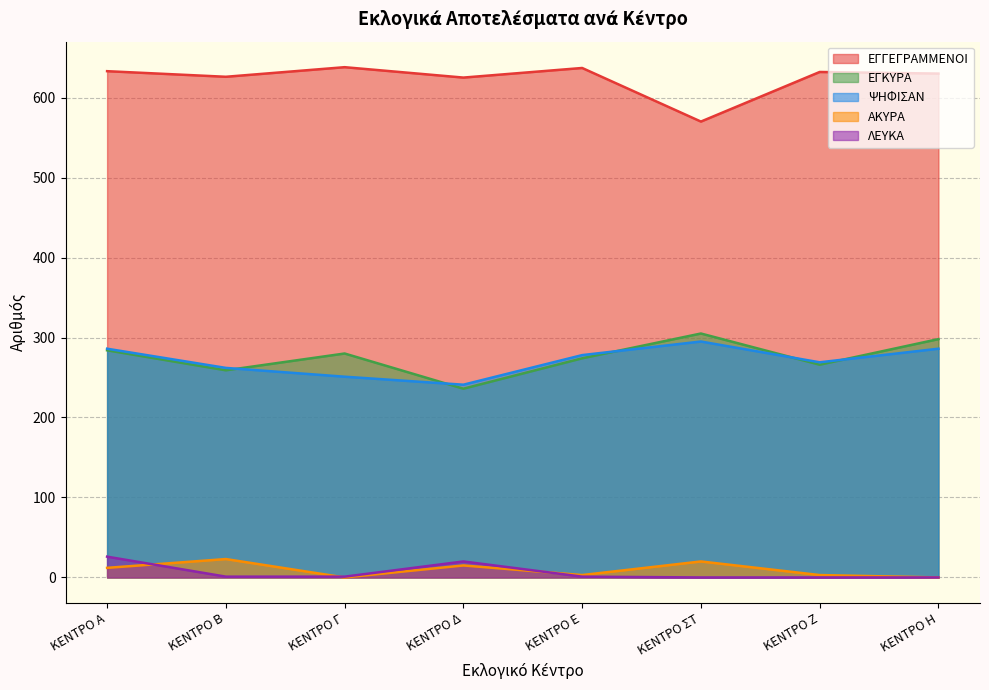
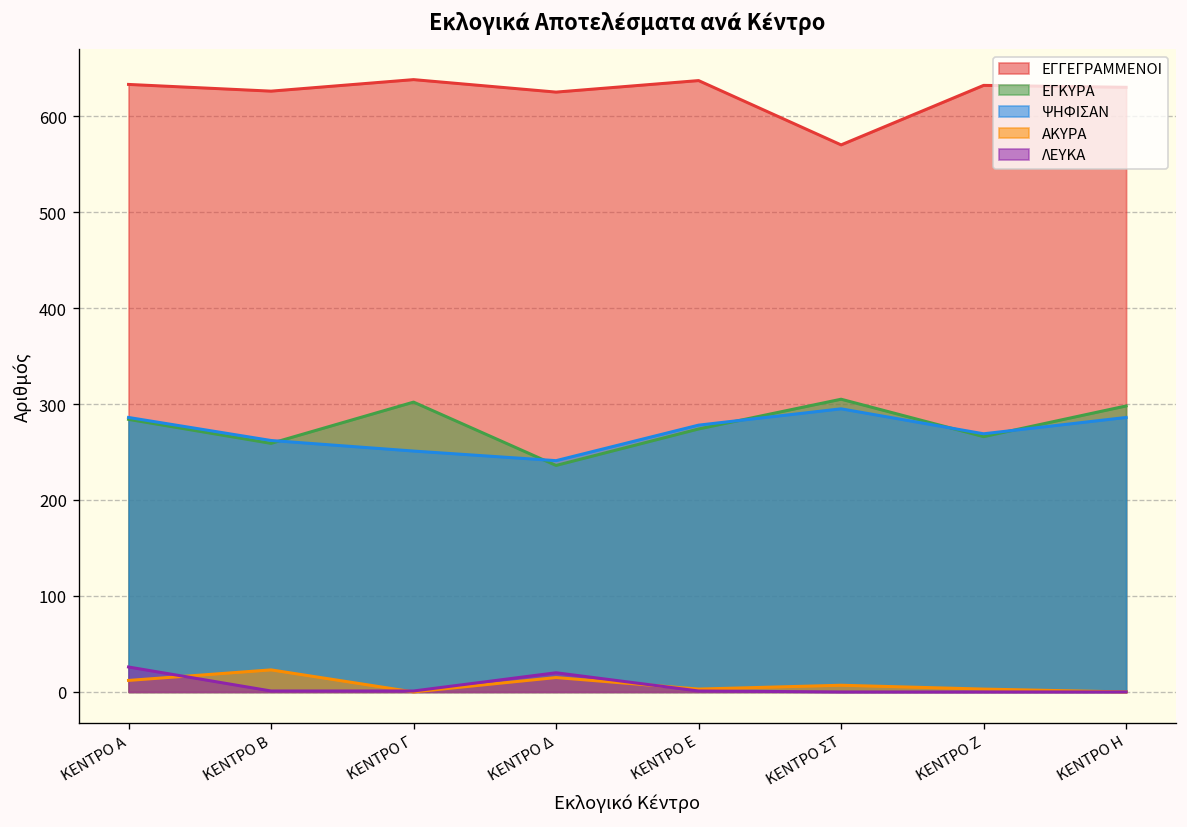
ΕΓΚΥΡΑ, ΚΕΝΤΡΟ Γ: 280 -> 300
ΑΚΥΡΑ, ΚΕΝΤΡΟ ΣΤ: 20 -> 10
